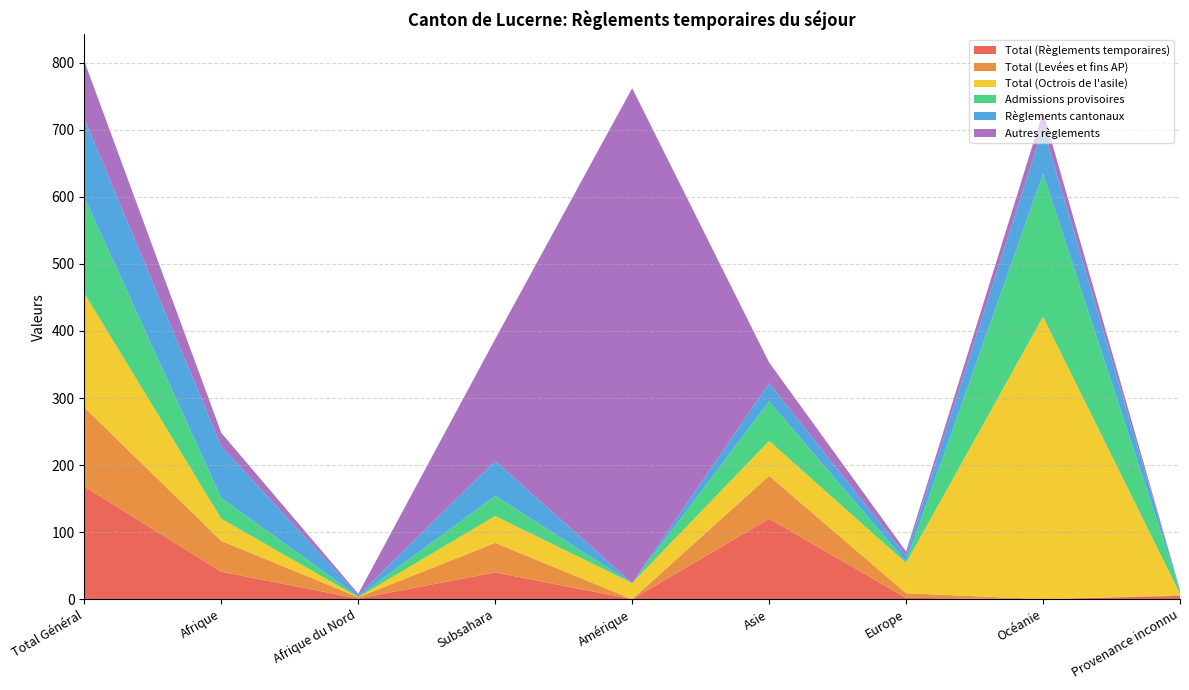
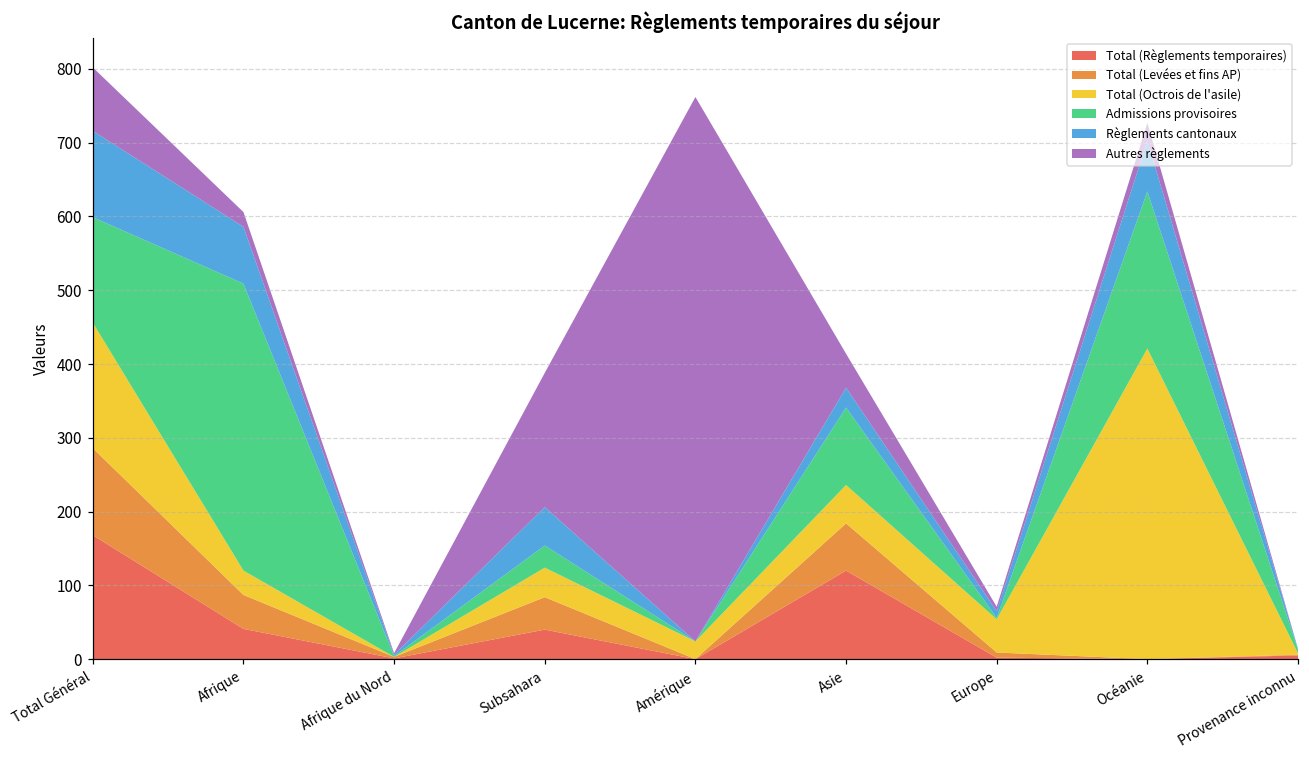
Admissions provisoires, Afrique: 30 -> 390
Admissions provisoires, Asie: 60 -> 110
Autres règlements, Asie: 30 -> 50
